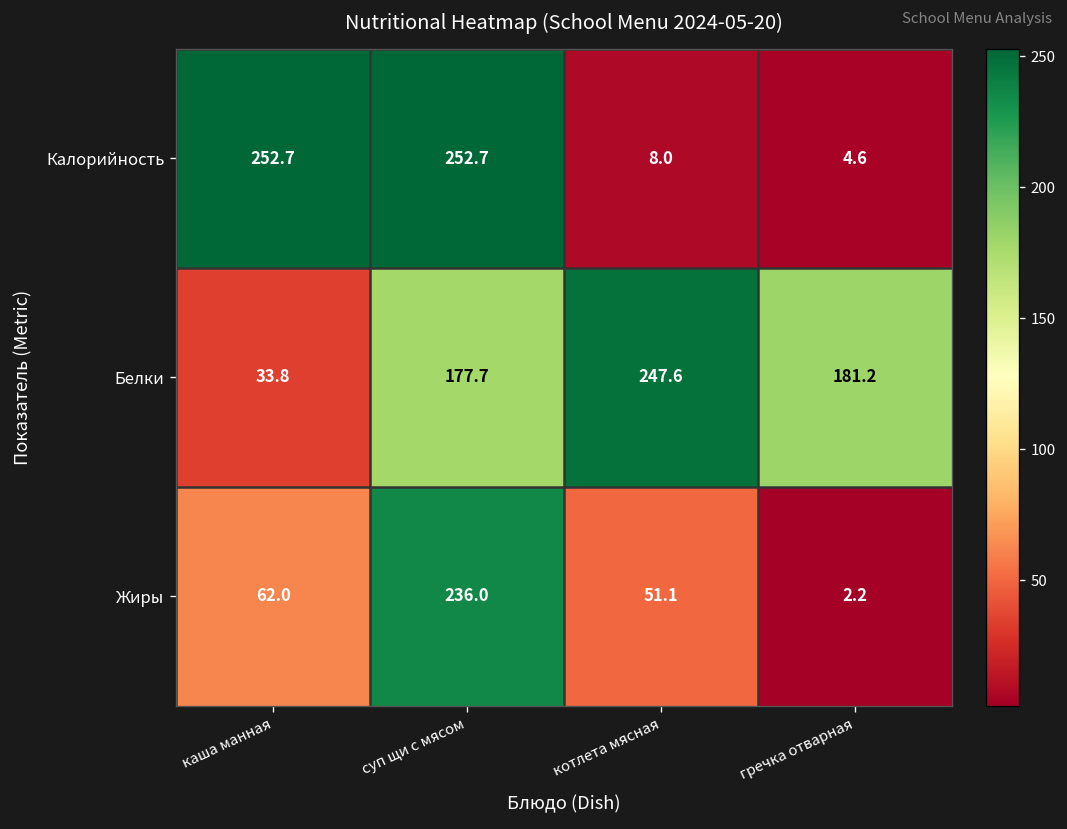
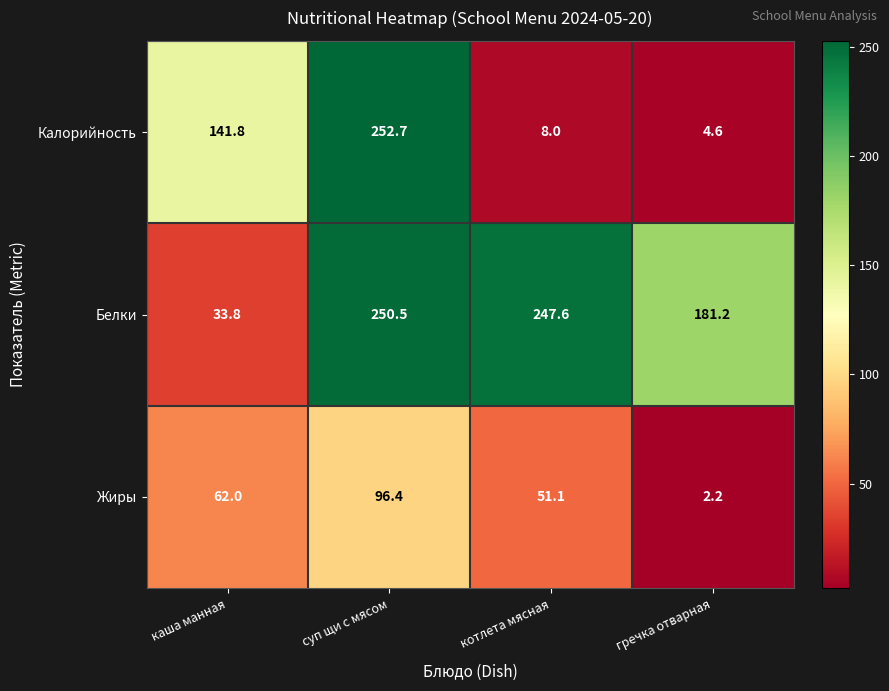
Калорийность, каша манная: 252.7 -> 141.8
Белки, суп щи с мясом: 177.7 -> 250.5
Жиры, суп щи с мясом: 236.0 -> 96.4
